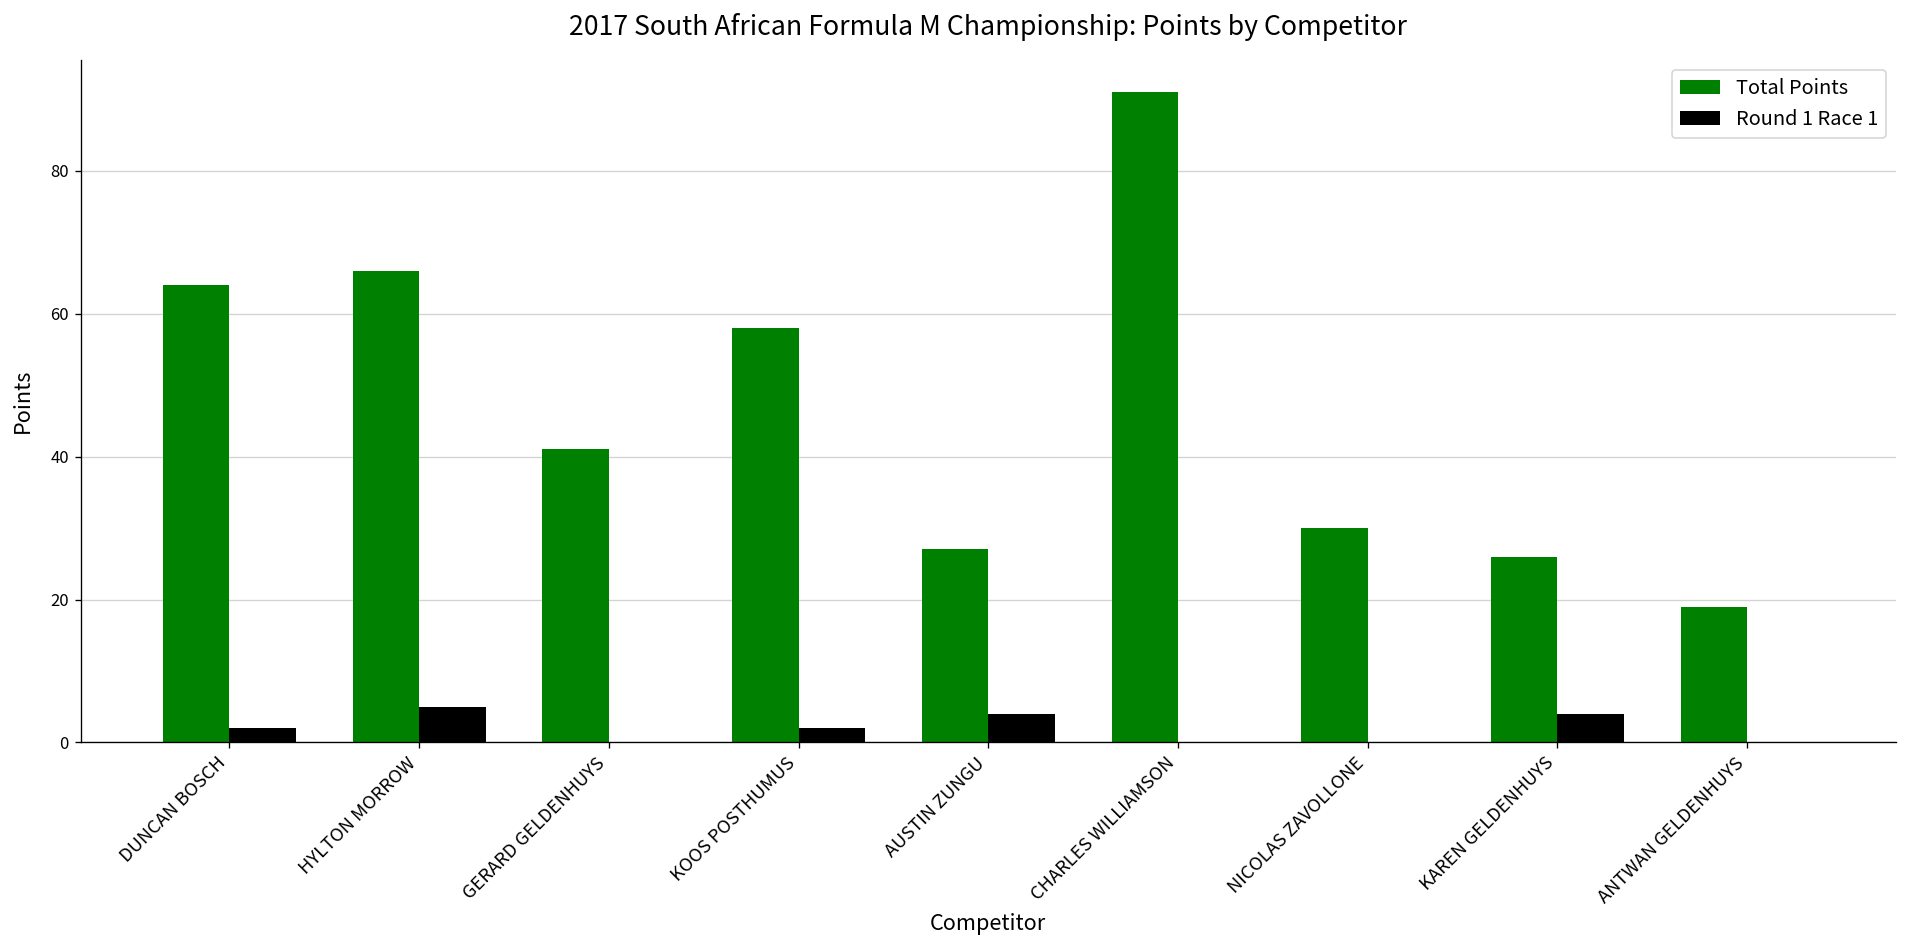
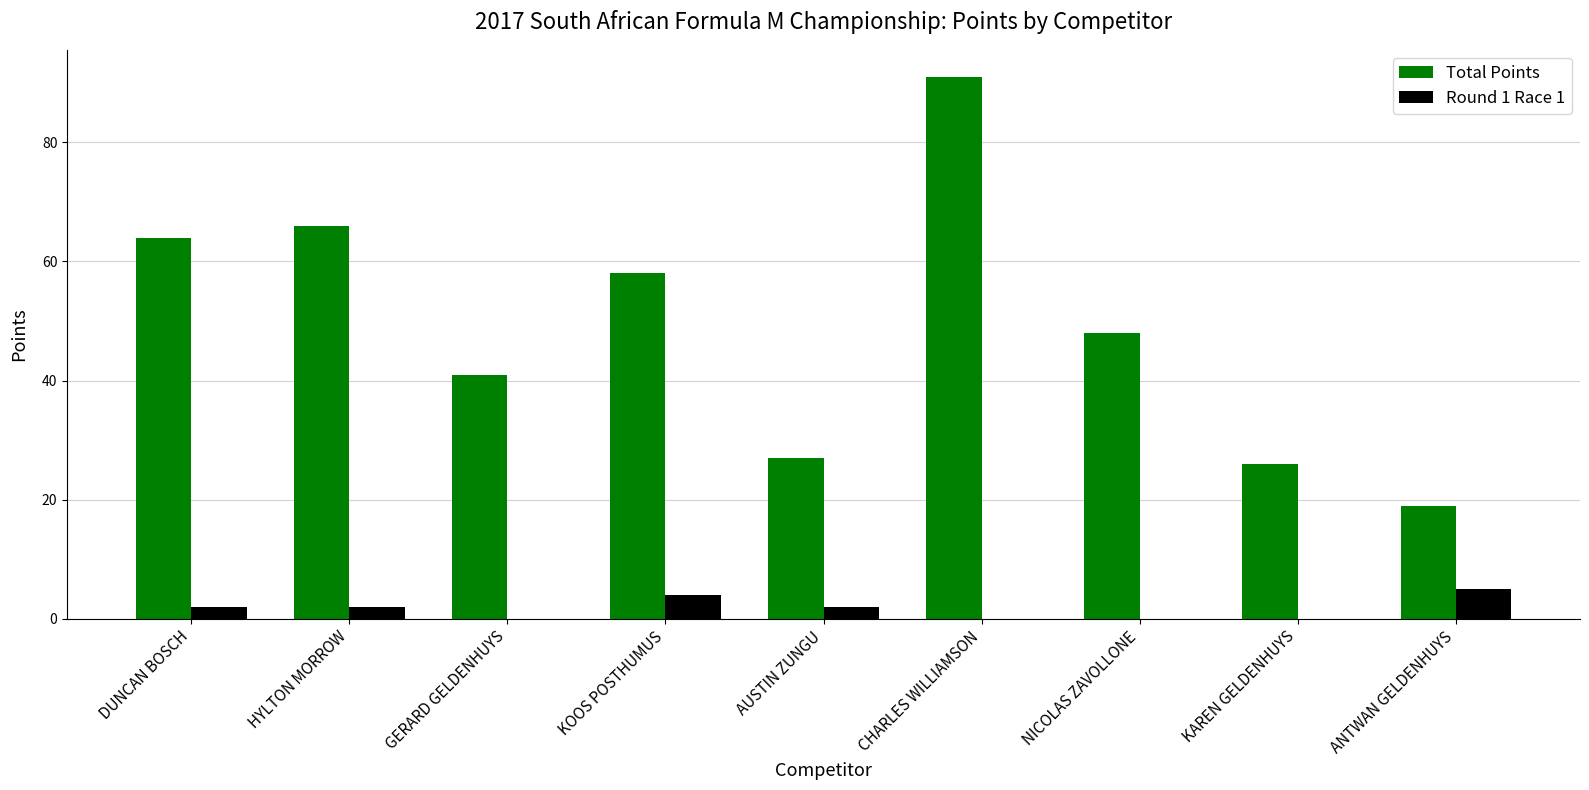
Round 1 Race 1, HYLTON MORROW: 5 -> 2
Round 1 Race 1, KOOS POSTHUMUS: 2 -> 4
Round 1 Race 1, AUSTIN ZUNGU: 4 -> 2
Total Points, NICOLAS ZAVOLLONE: 30 -> 48
Round 1 Race 1, KAREN GELDENHUYS: 4 -> 0
Round 1 Race 1, ANTWAN GELDENHUYS: 0 -> 5
